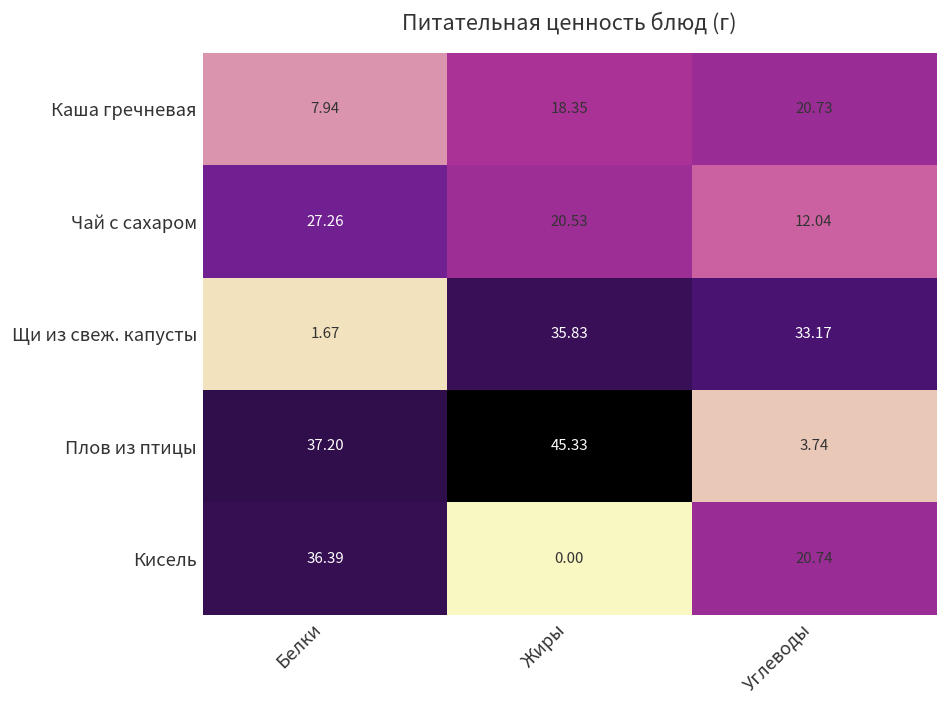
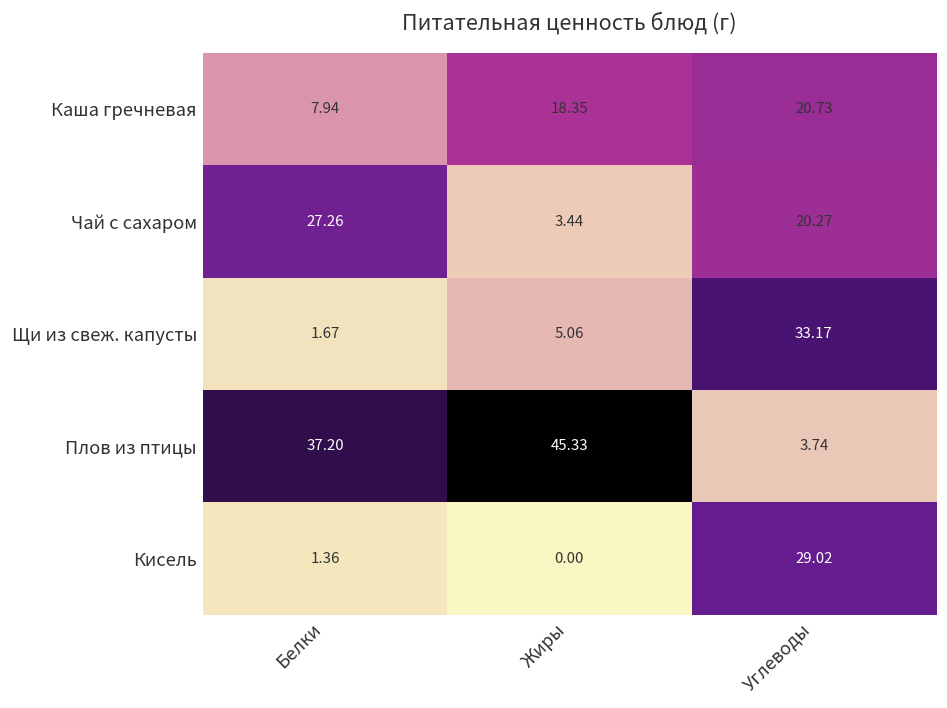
Чай с сахаром, Жиры: 20.53 -> 3.44
Чай с сахаром, Углеводы: 12.04 -> 20.27
Щи из свеж. капусты, Жиры: 35.83 -> 5.06
Кисель, Белки: 36.39 -> 1.36
Кисель, Углеводы: 20.74 -> 29.02
